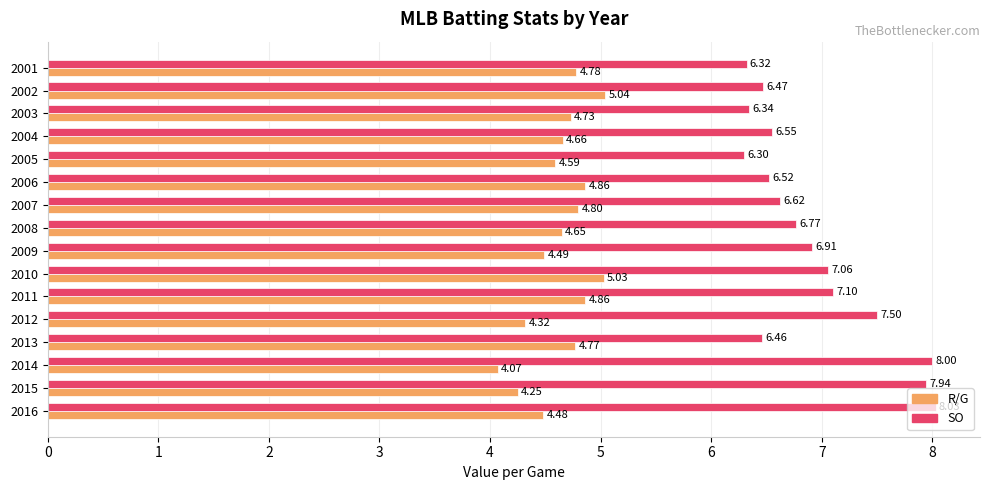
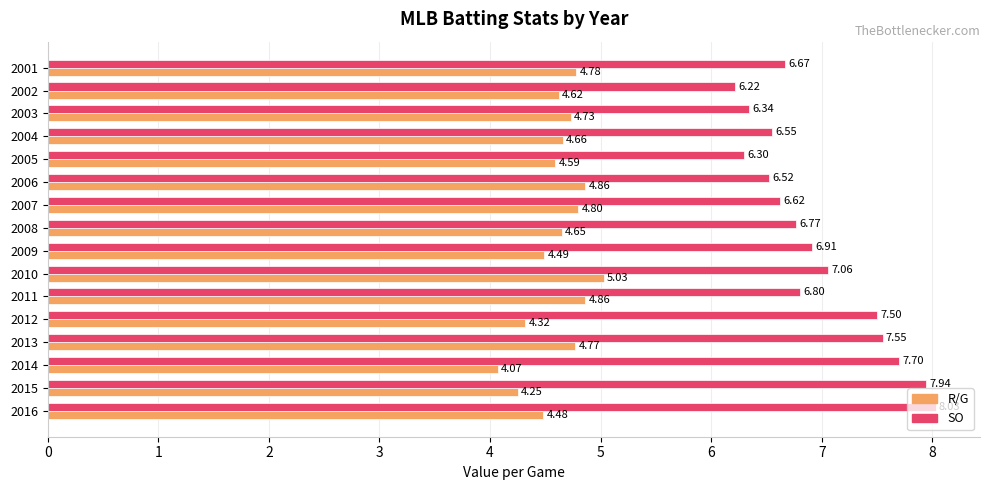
SO, 2001: 6.32 -> 6.67
SO, 2002: 6.47 -> 6.22
R/G, 2002: 5.04 -> 4.62
SO, 2011: 7.10 -> 6.80
SO, 2013: 6.46 -> 7.55
SO, 2014: 8.00 -> 7.70
